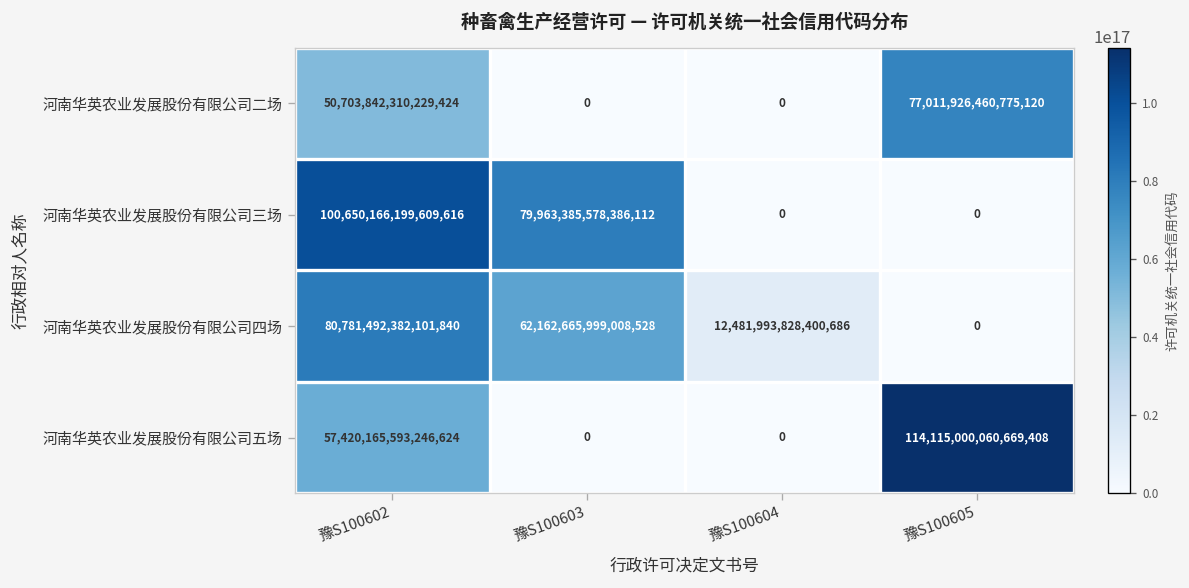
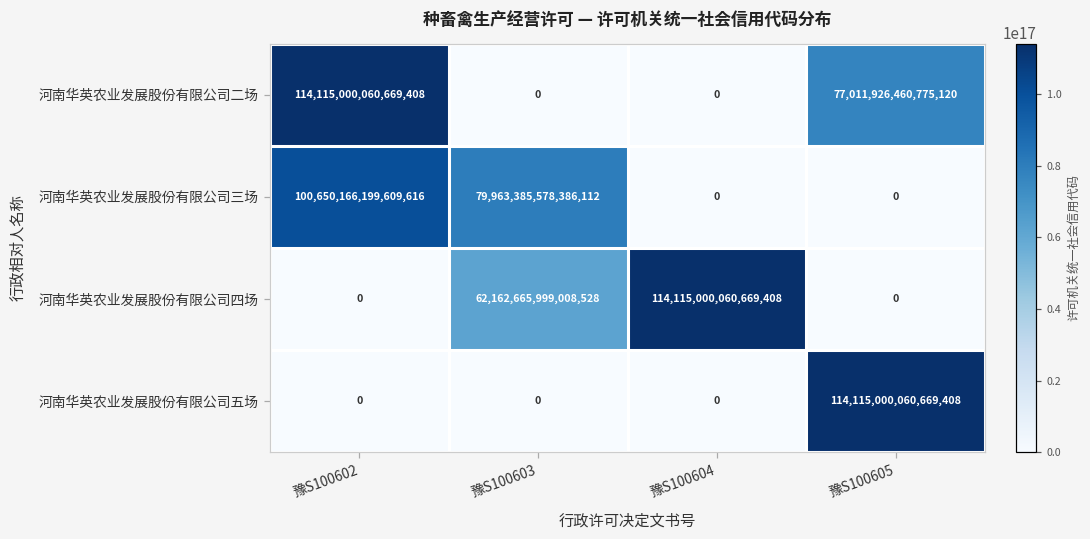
河南华英农业发展股份有限公司二场, 豫S100602: 50,703,842,310,229,424 -> 114,115,000,060,669,408
河南华英农业发展股份有限公司四场, 豫S100602: 80,781,492,382,101,840 -> 0
河南华英农业发展股份有限公司四场, 豫S100604: 12,481,993,828,400,686 -> 114,115,000,060,669,408
河南华英农业发展股份有限公司五场, 豫S100602: 57,420,165,593,246,624 -> 0
